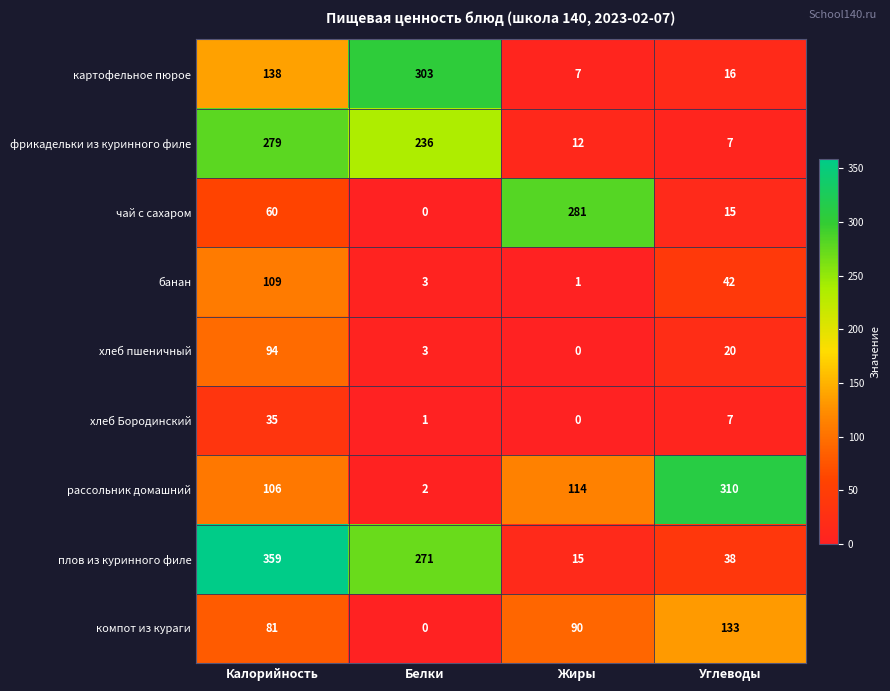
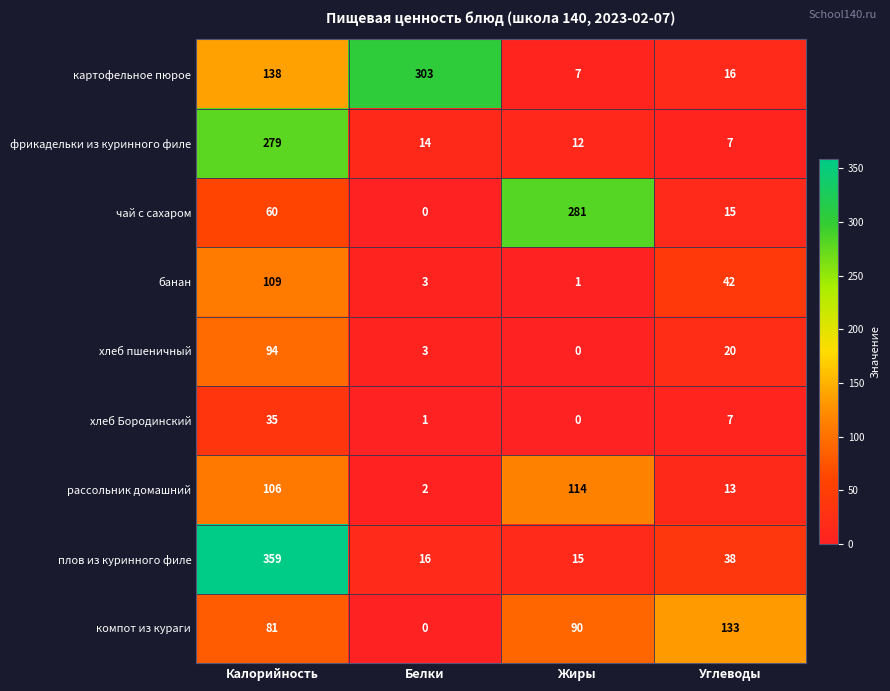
фрикадельки из куринного филе, Белки: 236 -> 14
рассольник домашний, Углеводы: 310 -> 13
плов из куринного филе, Белки: 271 -> 16
